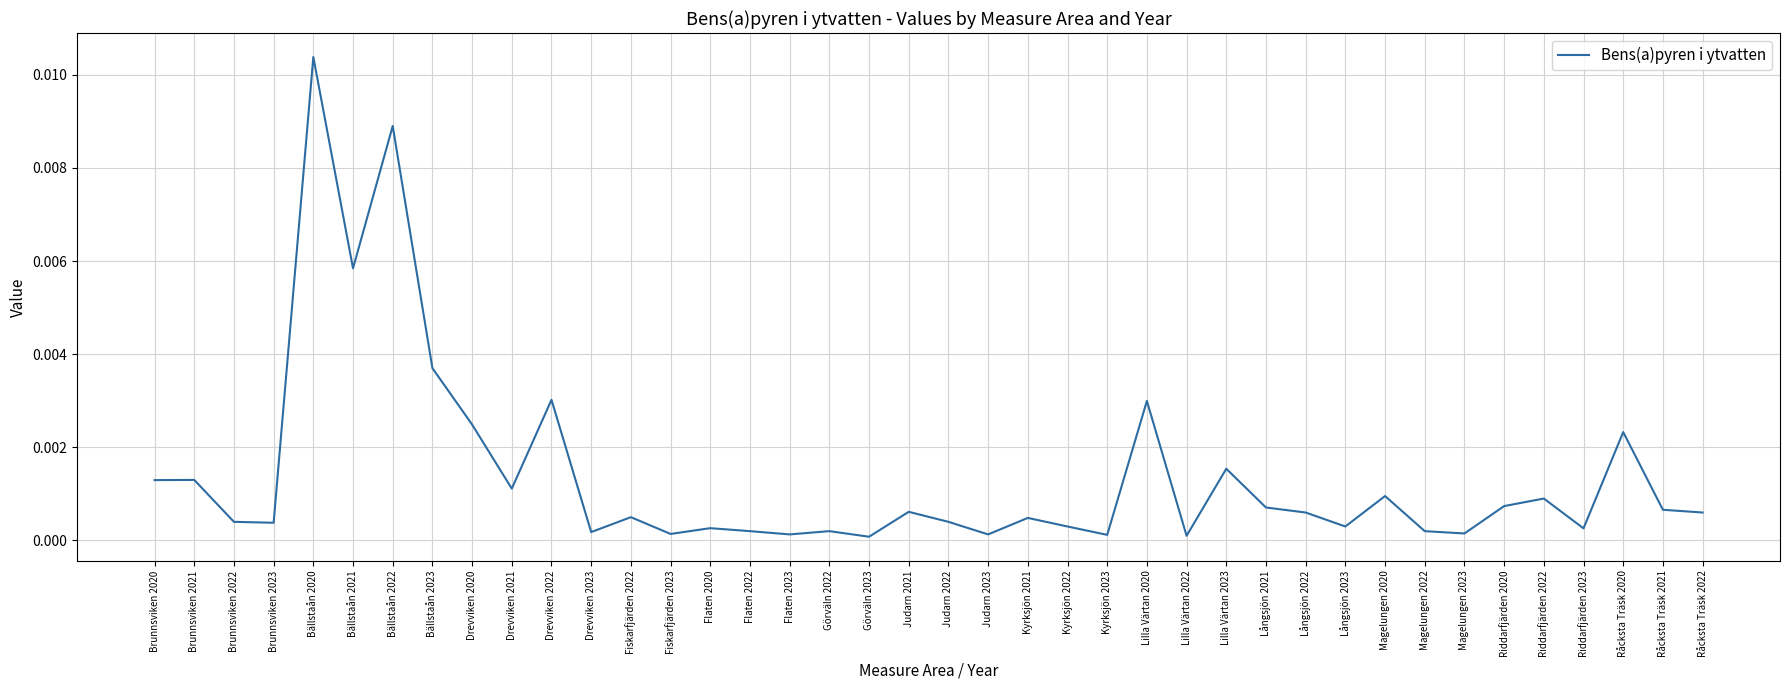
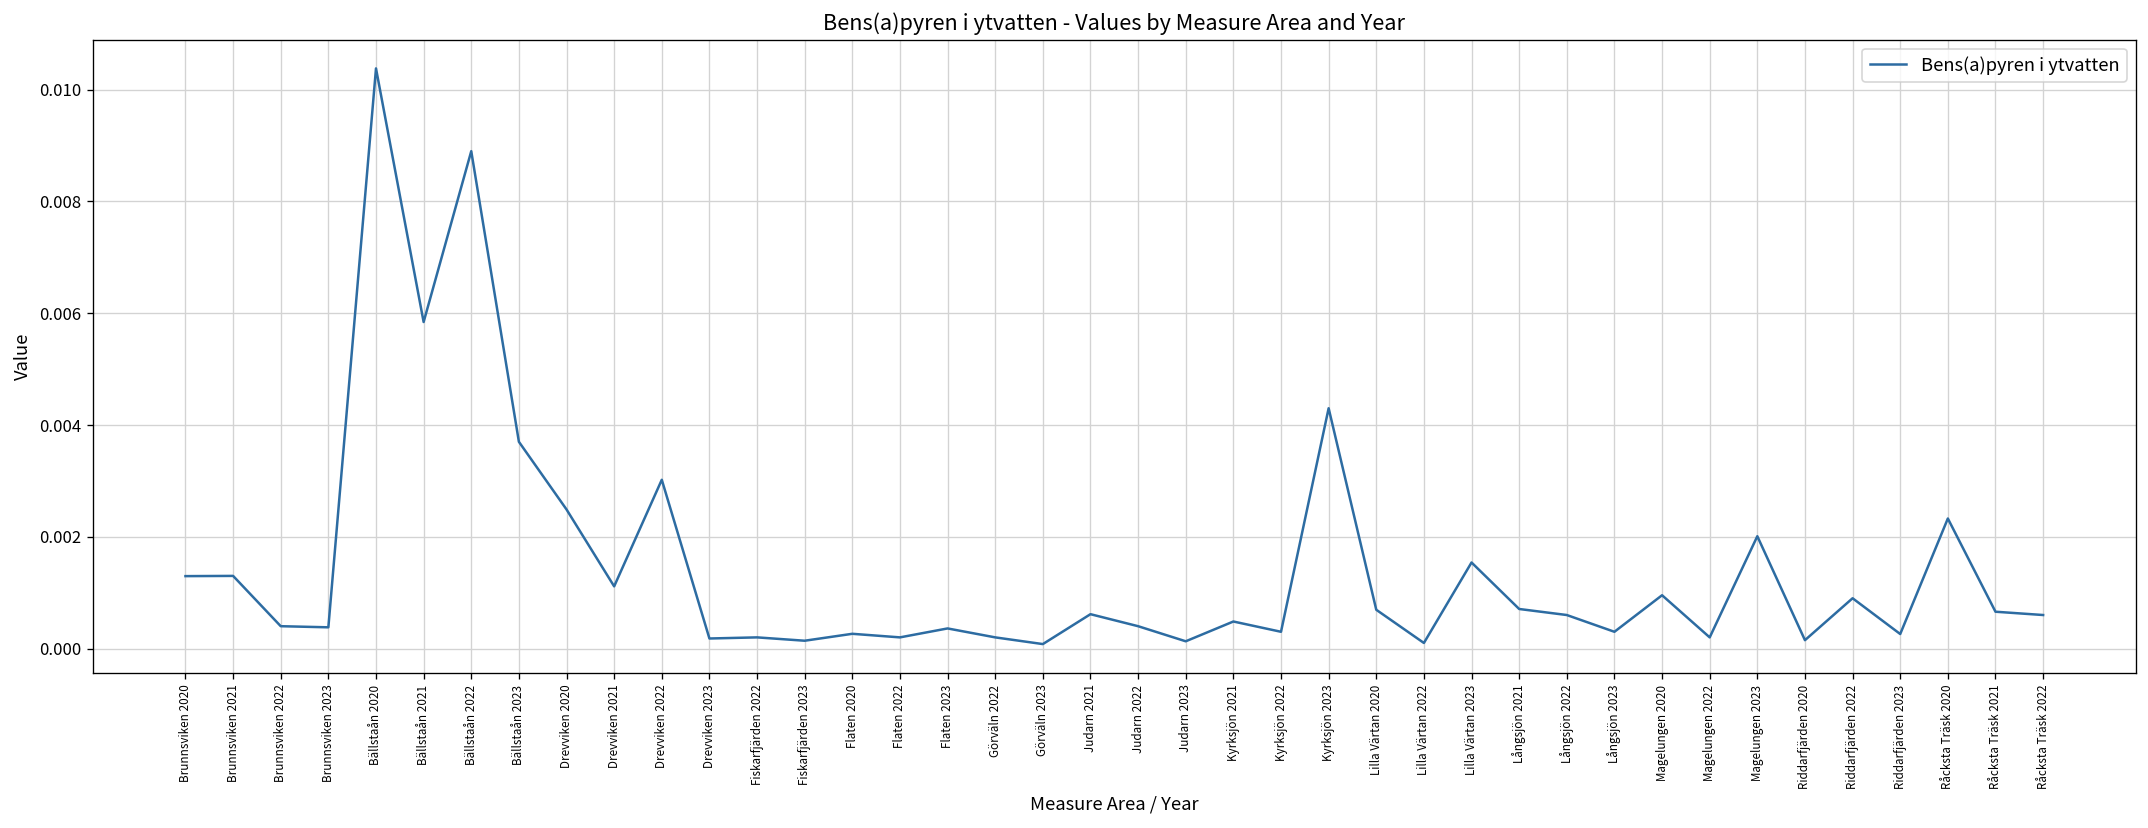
Fiskarfjärden 2022: 0.0005 -> 0.0002
Flaten 2023: 0.0001 -> 0.0004
Kyrksjön 2023: 0.0001 -> 0.0043
Lilla Värtan 2020: 0.0030 -> 0.0007
Magelungen 2023: 0.0002 -> 0.0020
Riddarfjärden 2020: 0.0007 -> 0.0002
